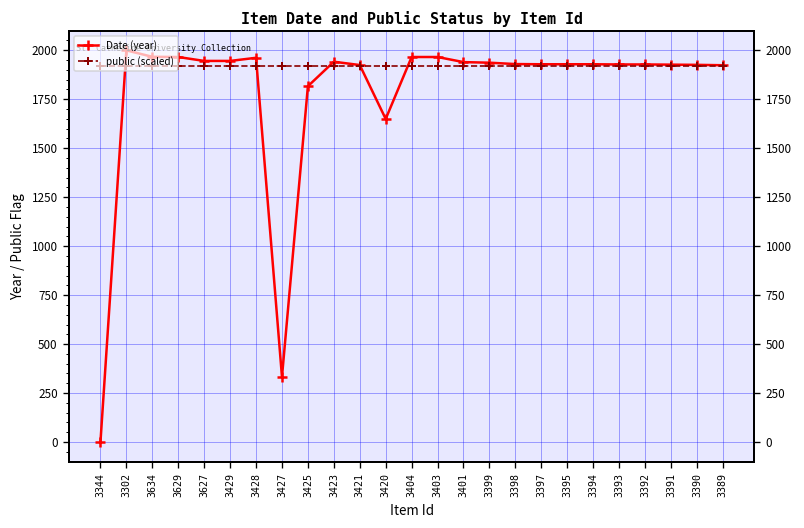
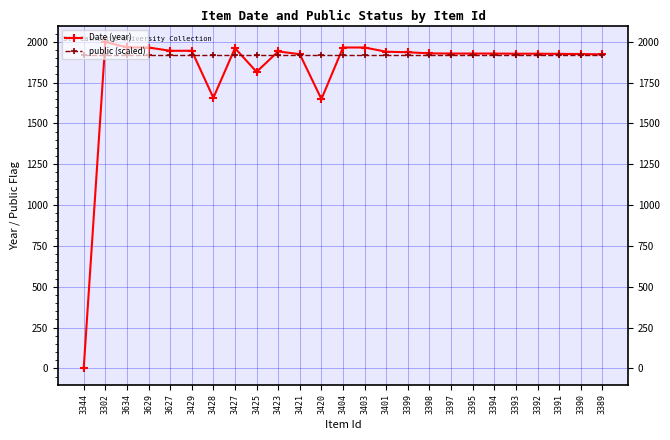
Date (year), 3428: 1960 -> 1660
Date (year), 3427: 330 -> 1960
